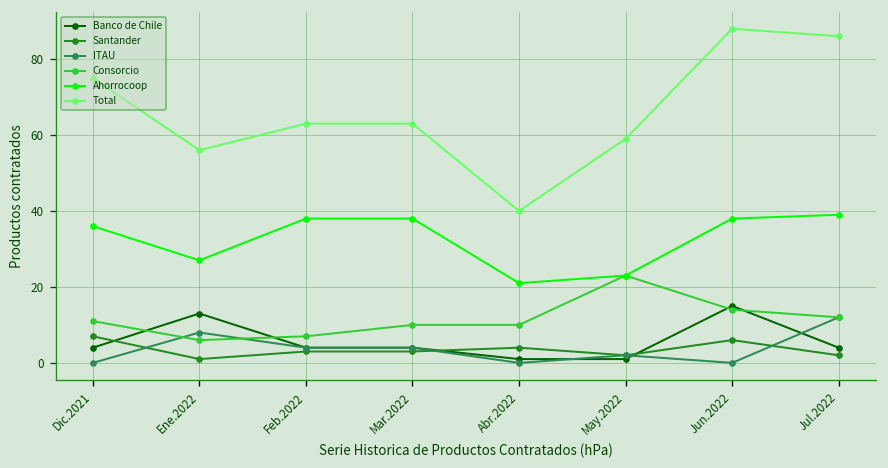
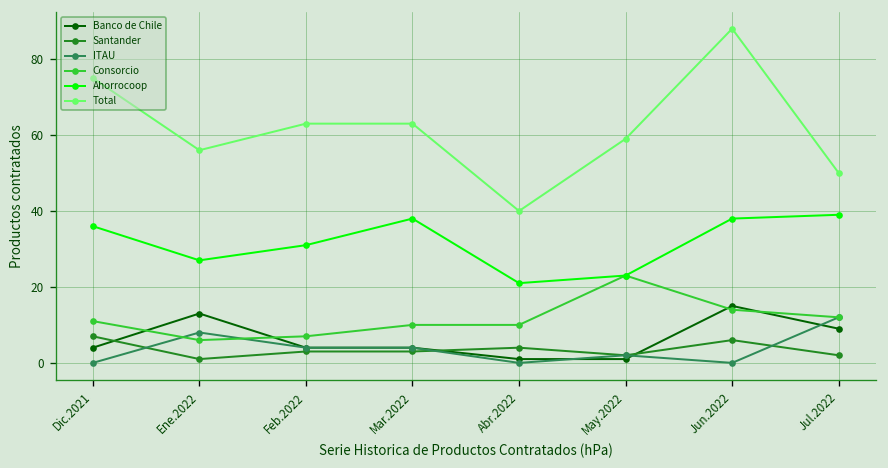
Ahorrocoop, Feb.2022: 38 -> 31
Banco de Chile, Jul.2022: 4 -> 9
Total, Jul.2022: 86 -> 50
